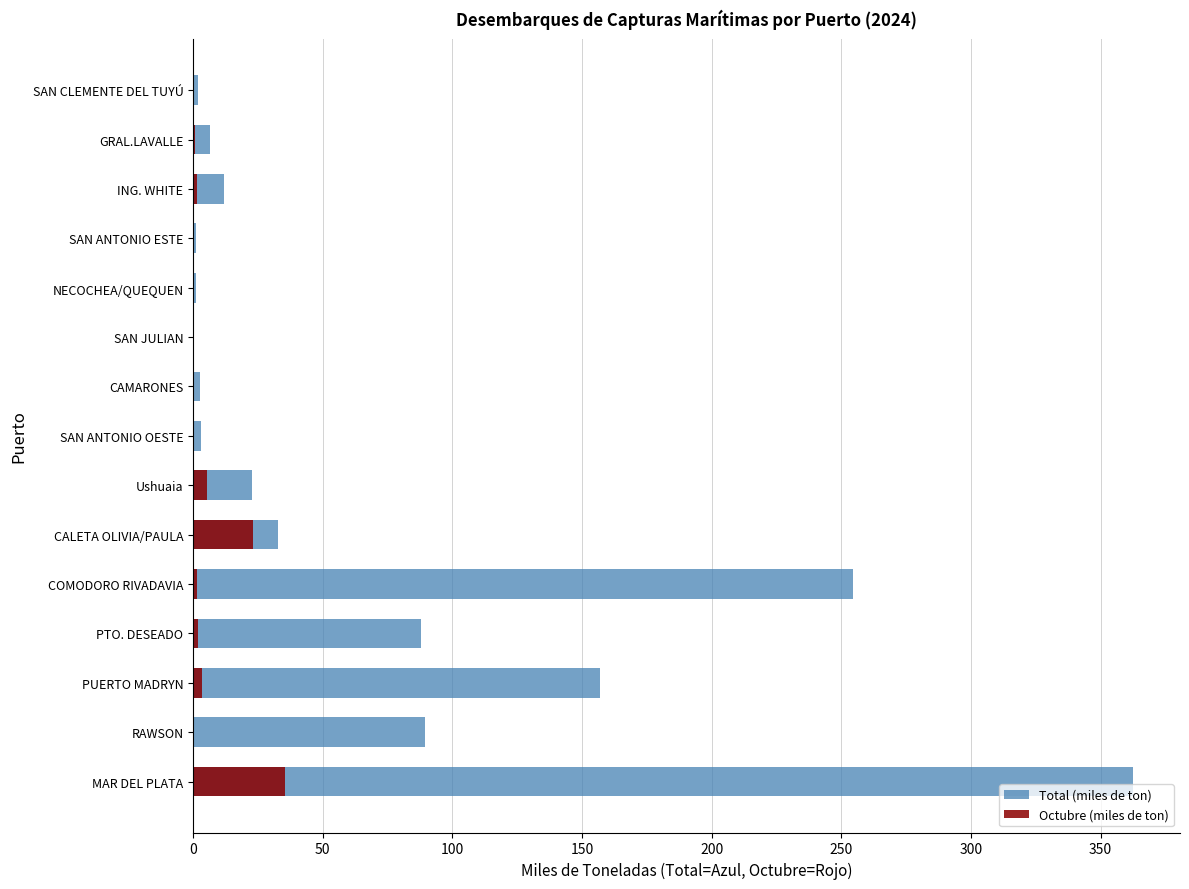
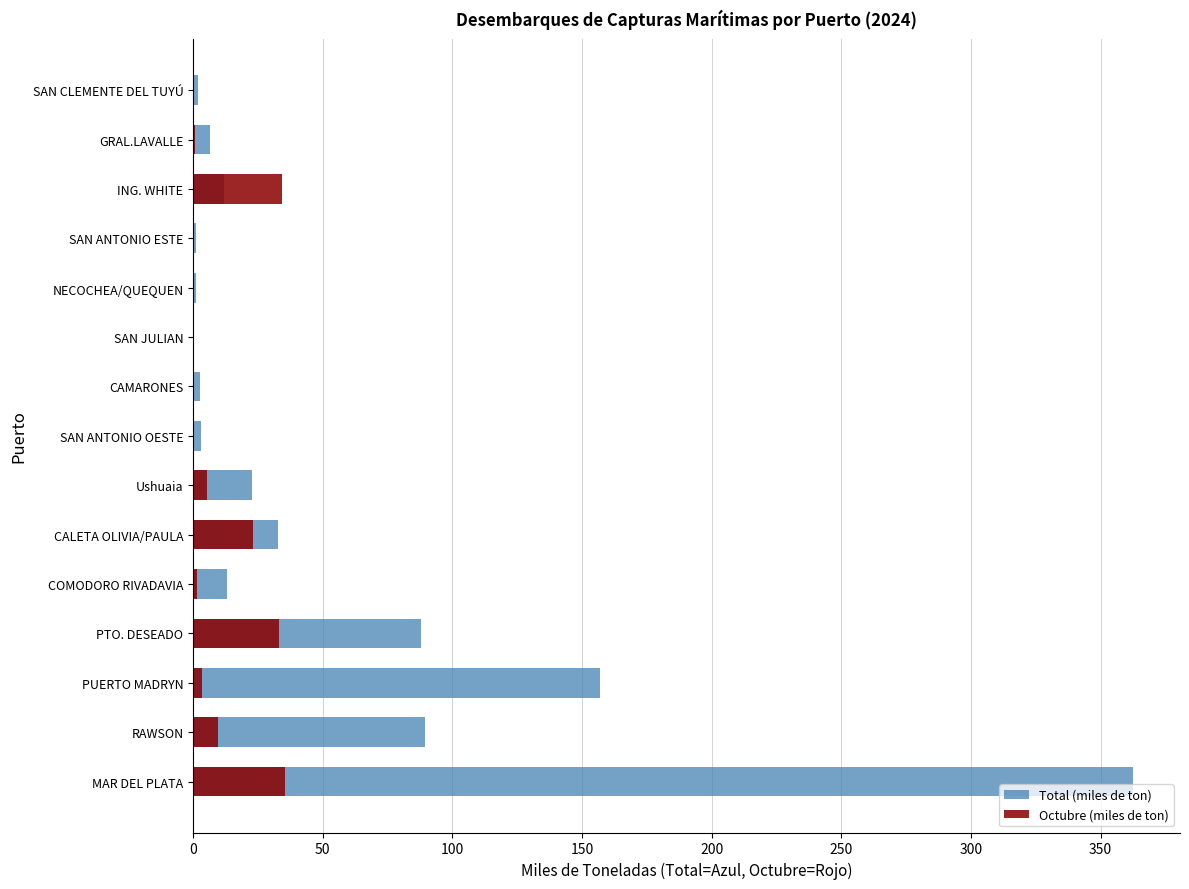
Octubre (miles de ton), ING. WHITE: 2 -> 34
Total (miles de ton), COMODORO RIVADAVIA: 255 -> 13
Octubre (miles de ton), PTO. DESEADO: 2 -> 33
Octubre (miles de ton), RAWSON: 0 -> 10
